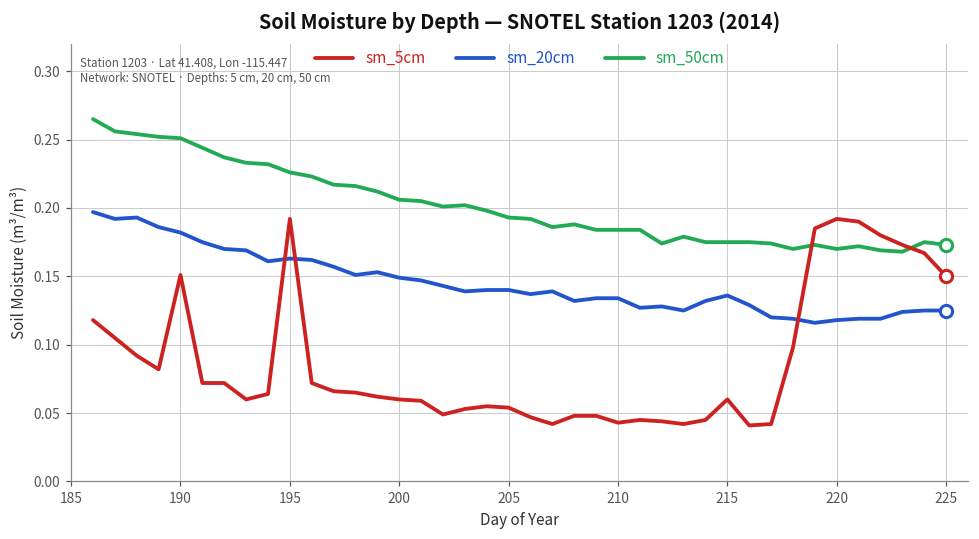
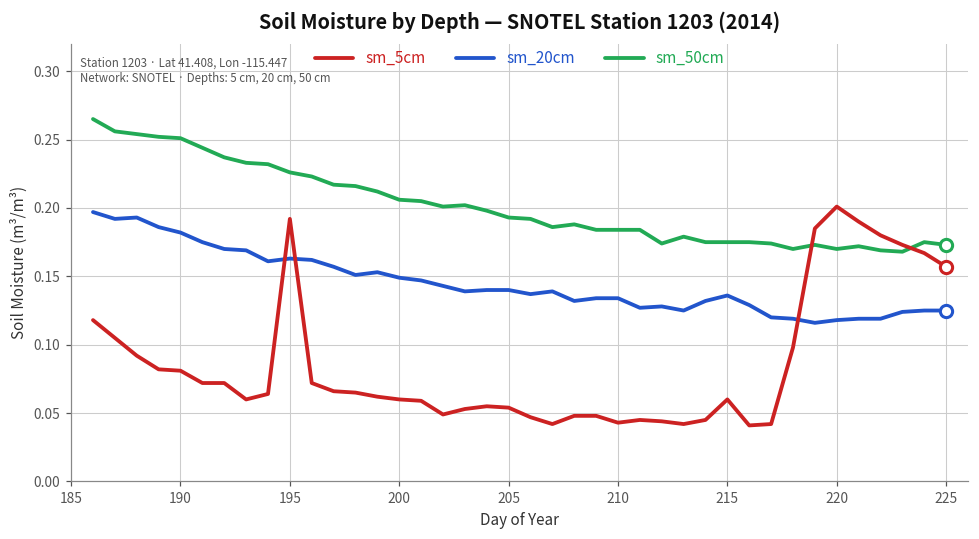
sm_5cm, 190: 0.151 -> 0.081
sm_5cm, 220: 0.192 -> 0.201
sm_5cm, 225: 0.150 -> 0.157
